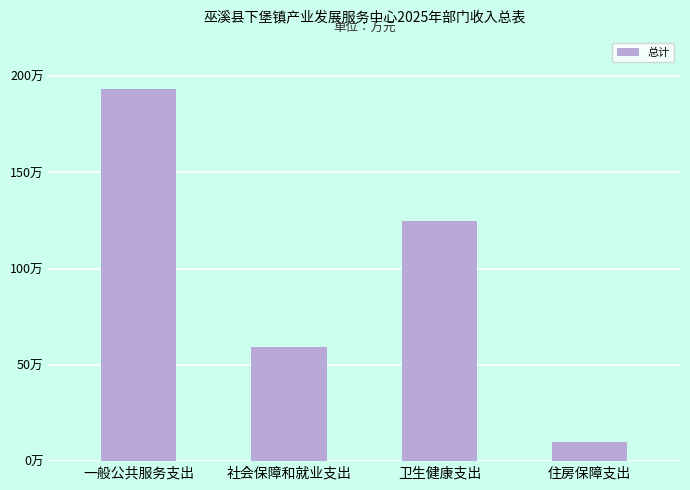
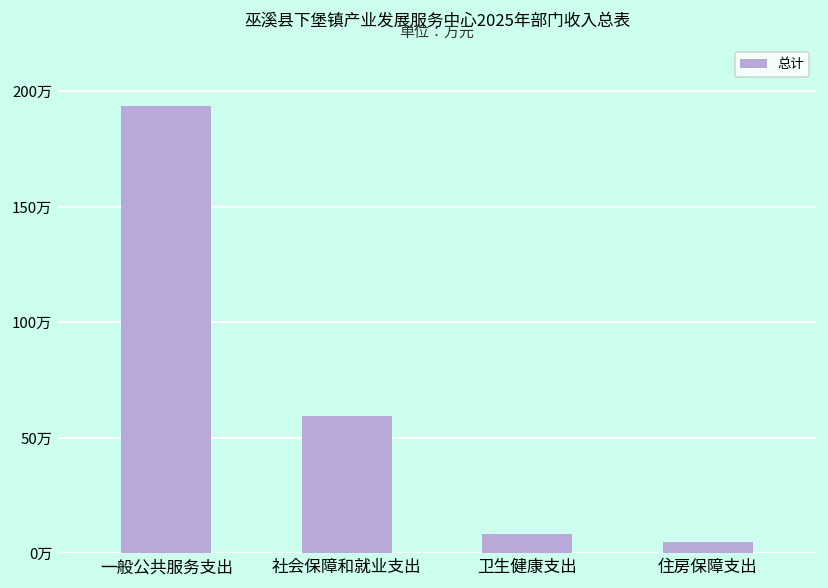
卫生健康支出: 125万 -> 8万
住房保障支出: 10万 -> 5万
